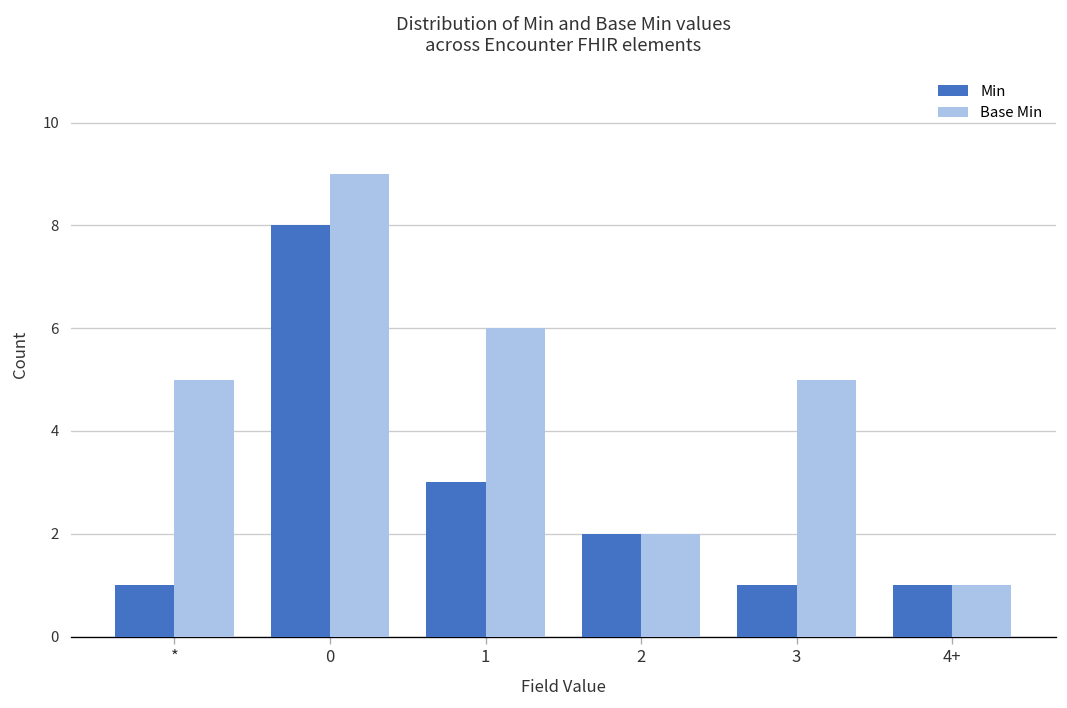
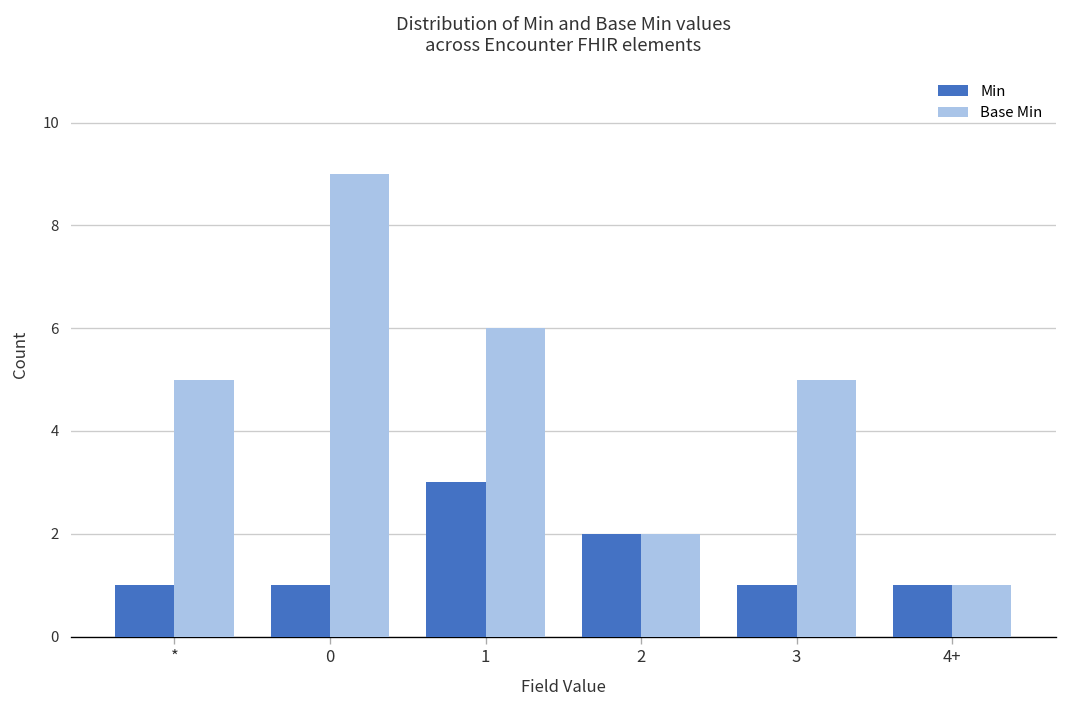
Min, 0: 8 -> 1
